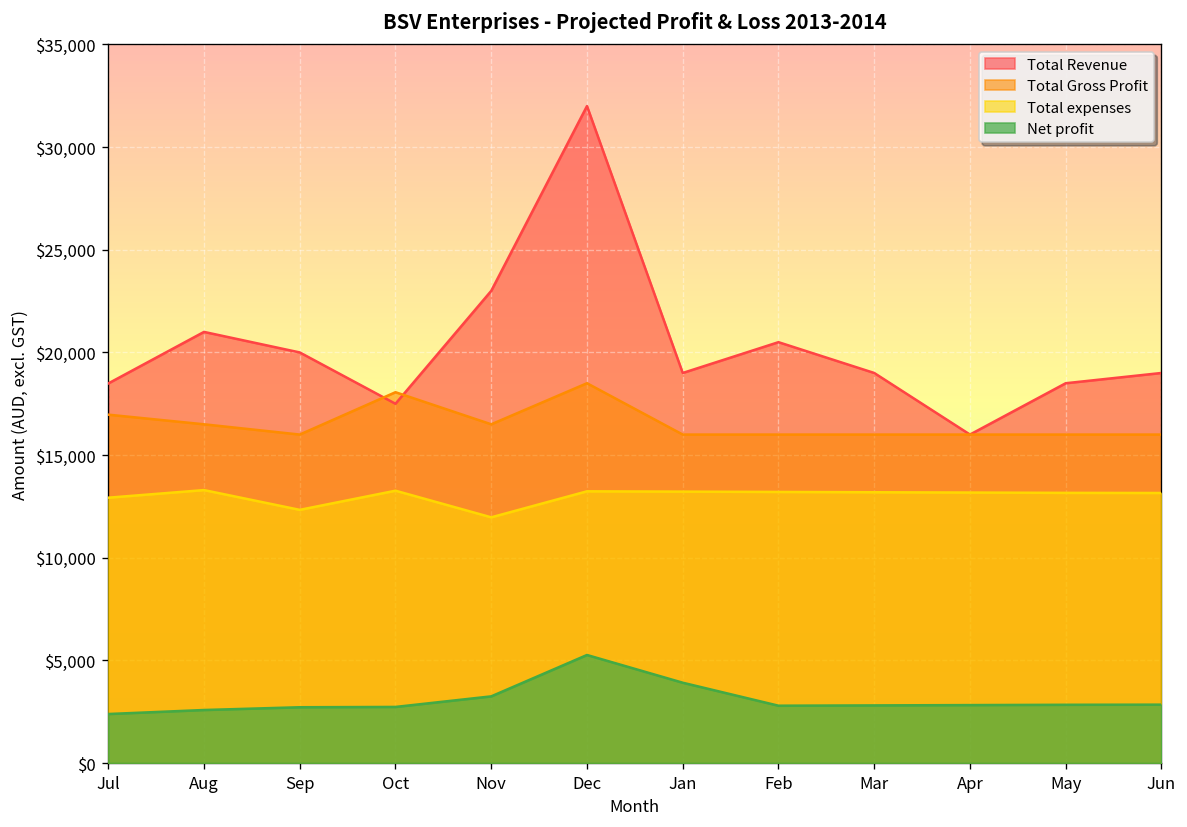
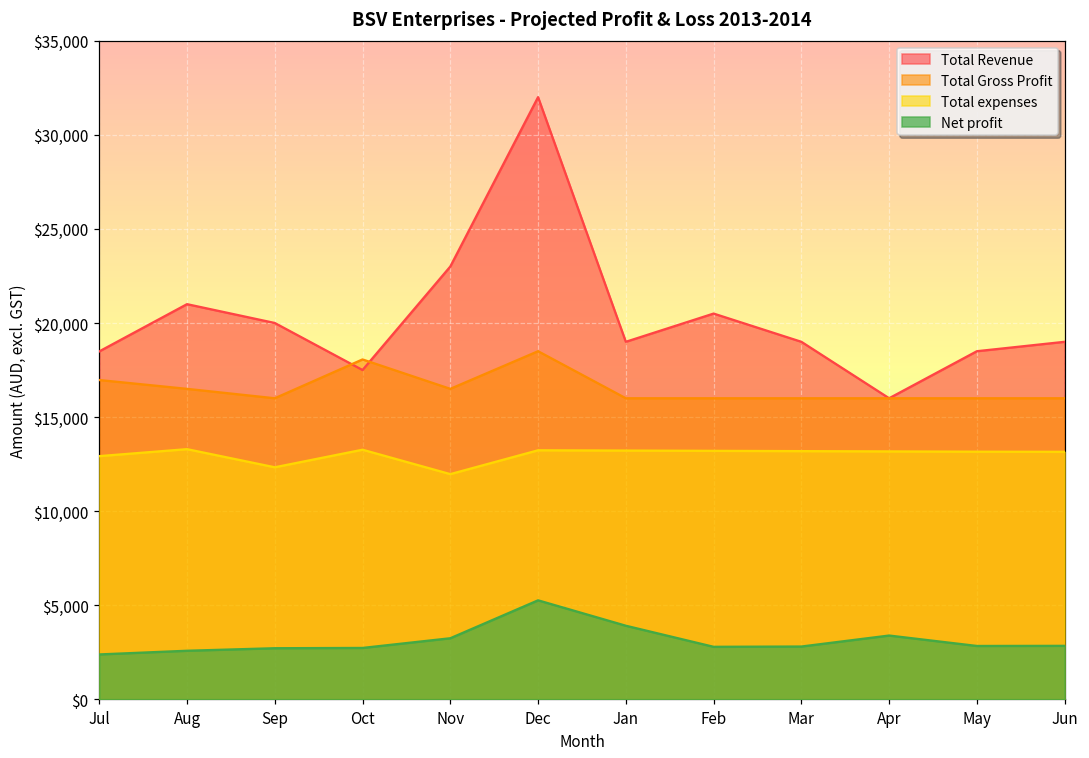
Net profit, Apr: $2,800 -> $3,400
